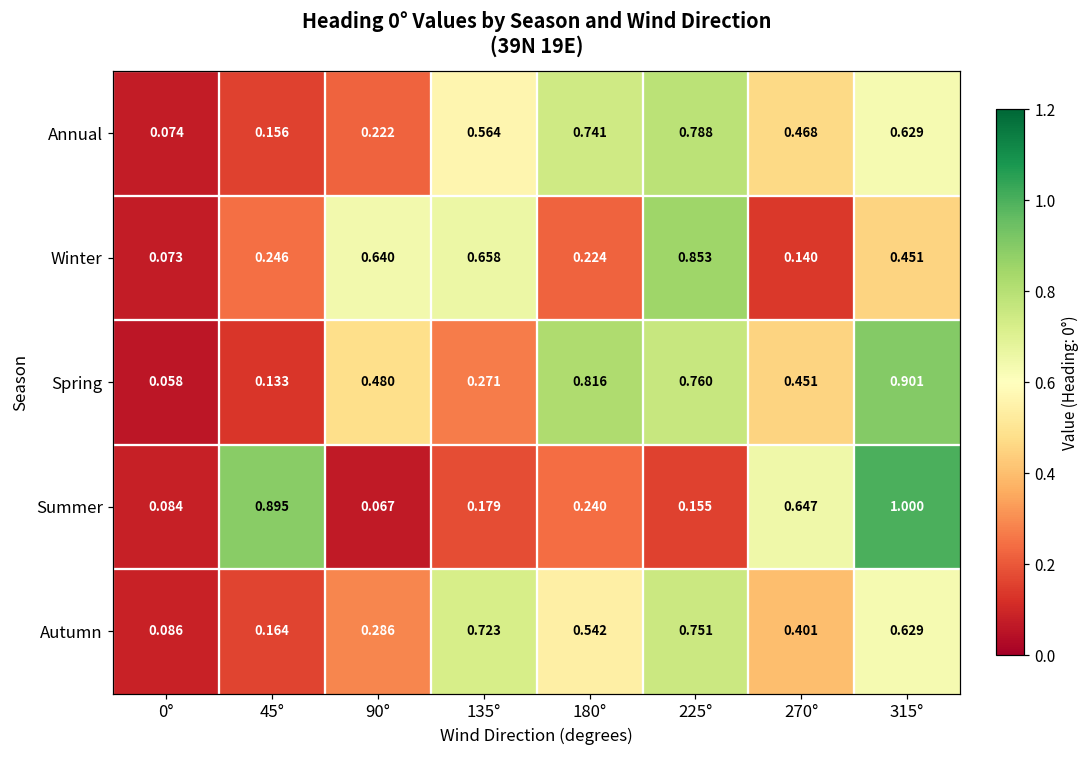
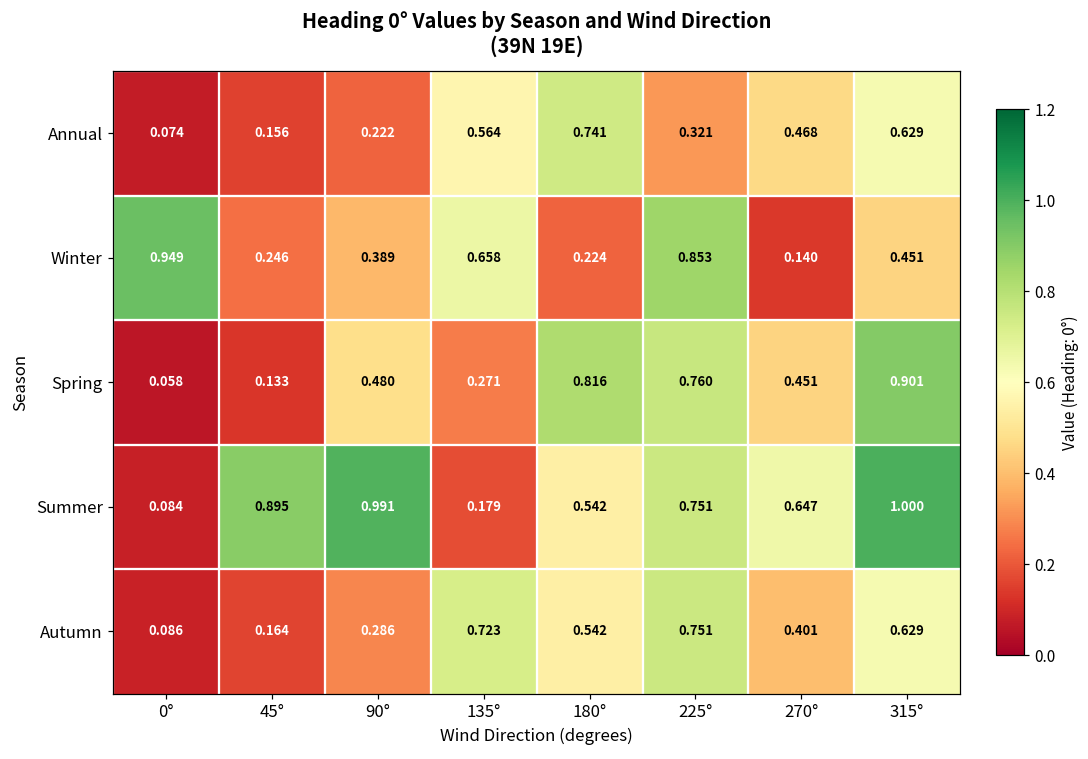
Annual, 225°: 0.788 -> 0.321
Winter, 0°: 0.073 -> 0.949
Winter, 90°: 0.640 -> 0.389
Summer, 90°: 0.067 -> 0.991
Summer, 180°: 0.240 -> 0.542
Summer, 225°: 0.155 -> 0.751
